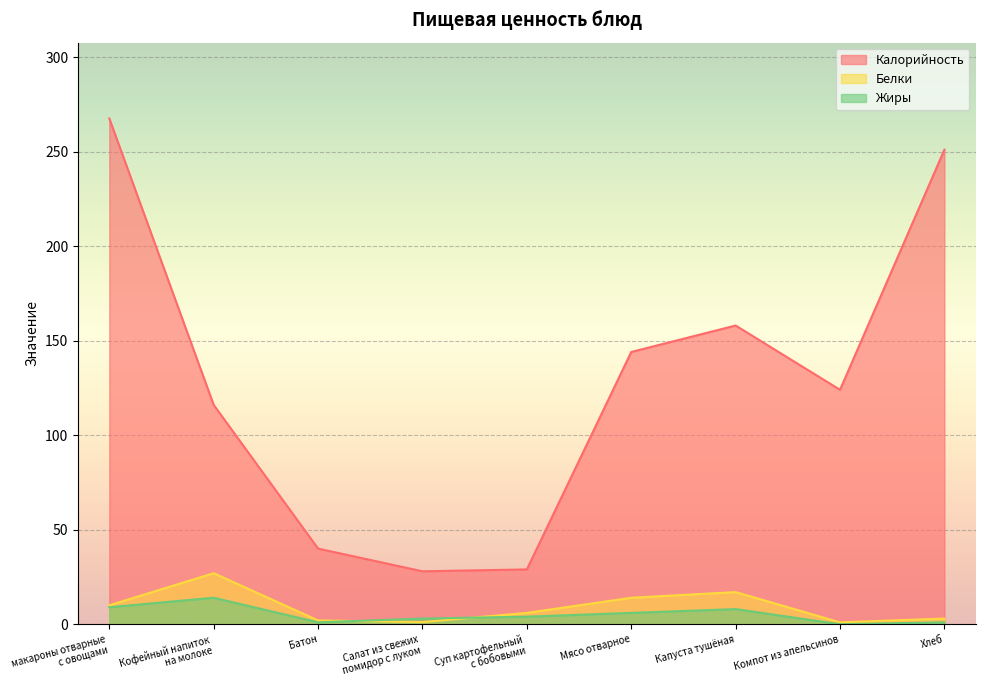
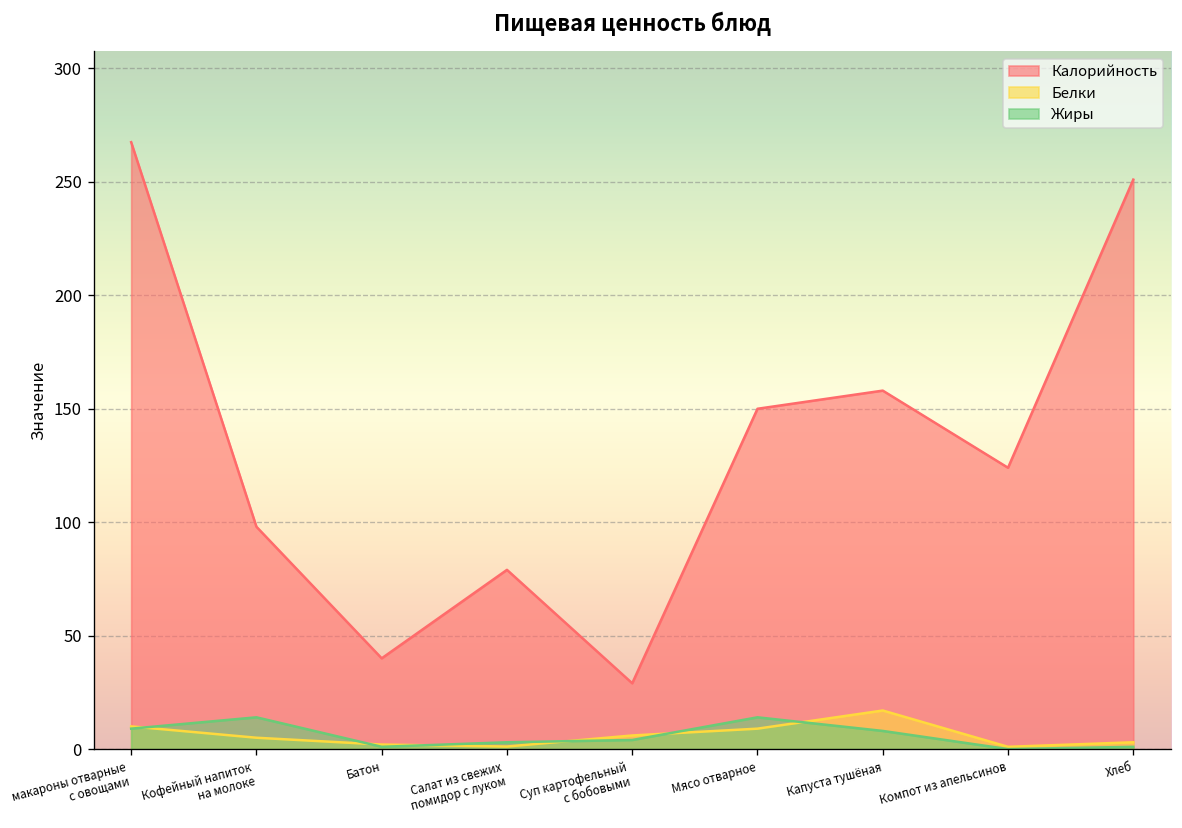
Калорийность, Кофейный напиток на молоке: 116 -> 98
Белки, Кофейный напиток на молоке: 27 -> 5
Калорийность, Салат из свежих помидор с луком: 28 -> 79
Калорийность, Мясо отварное: 144 -> 150
Белки, Мясо отварное: 14 -> 9
Жиры, Мясо отварное: 6 -> 14
